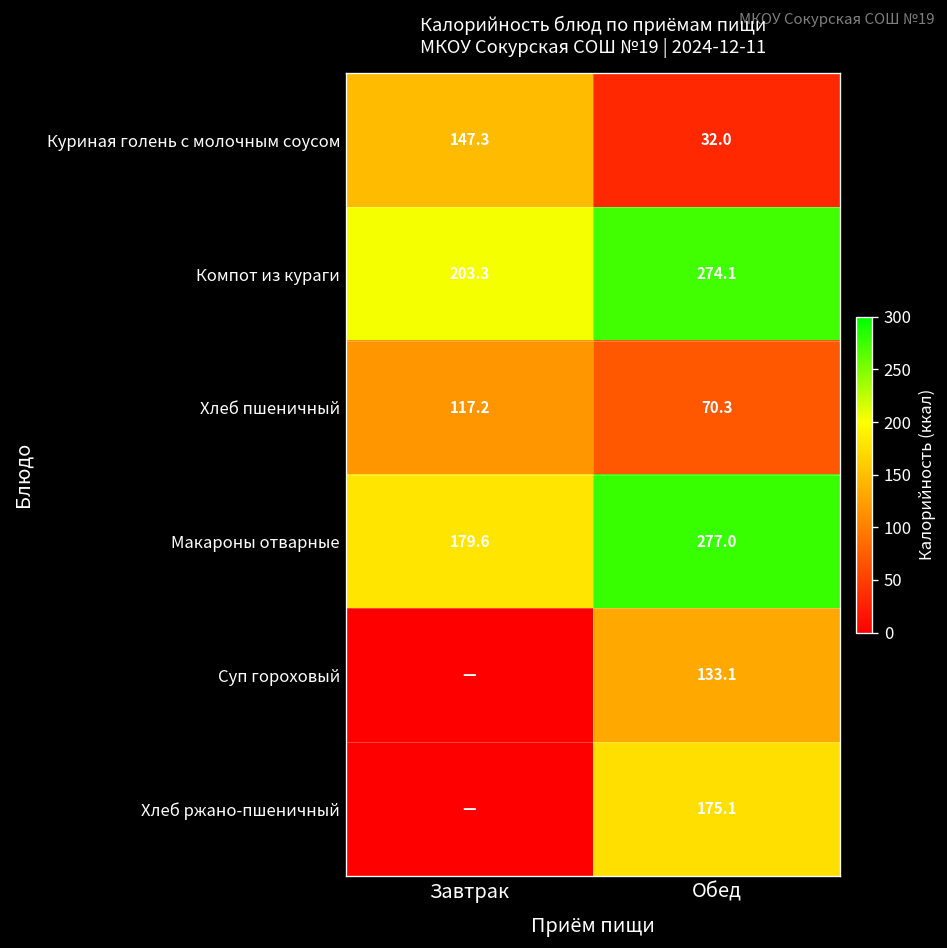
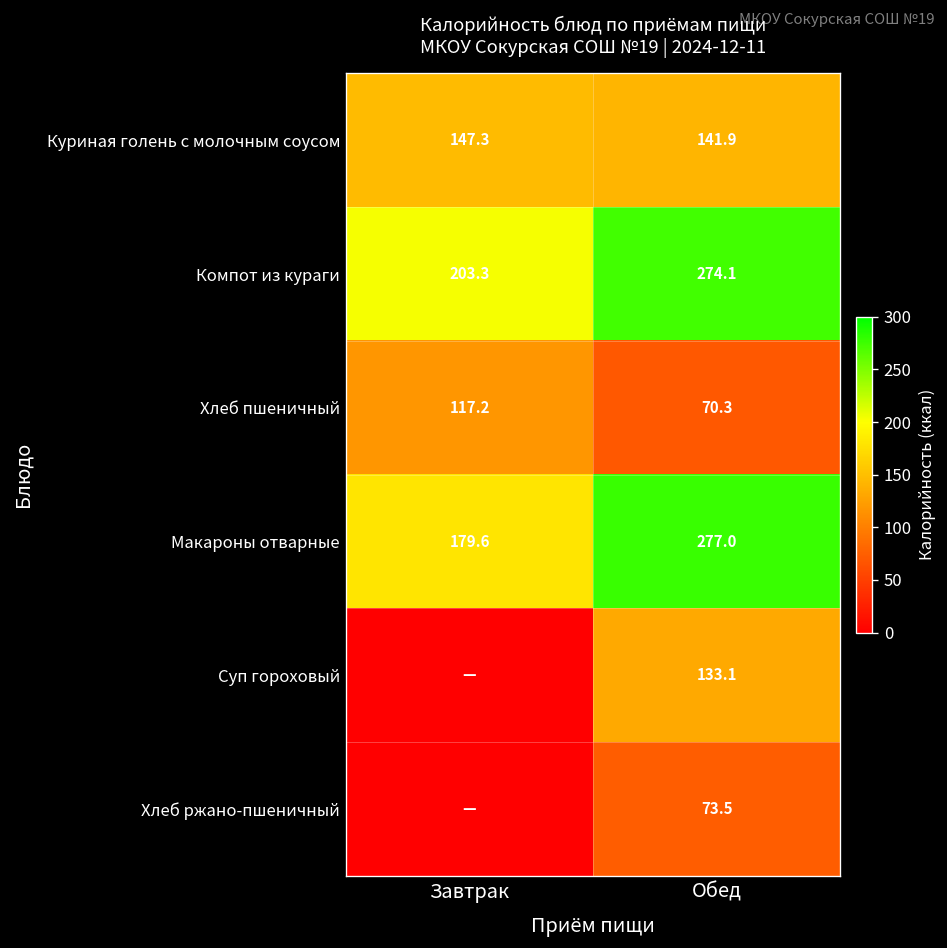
Куриная голень с молочным соусом, Обед: 32.0 -> 141.9
Хлеб ржано-пшеничный, Обед: 175.1 -> 73.5
